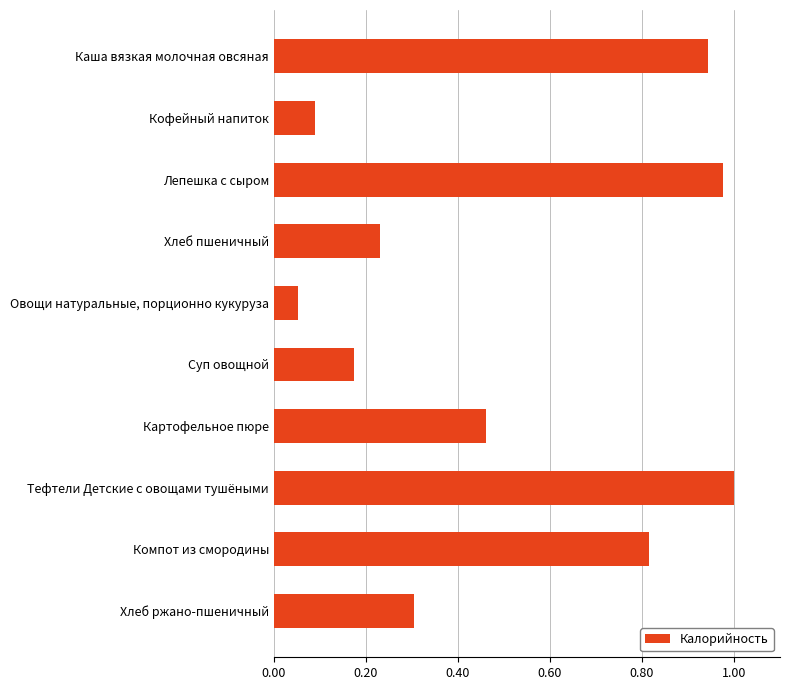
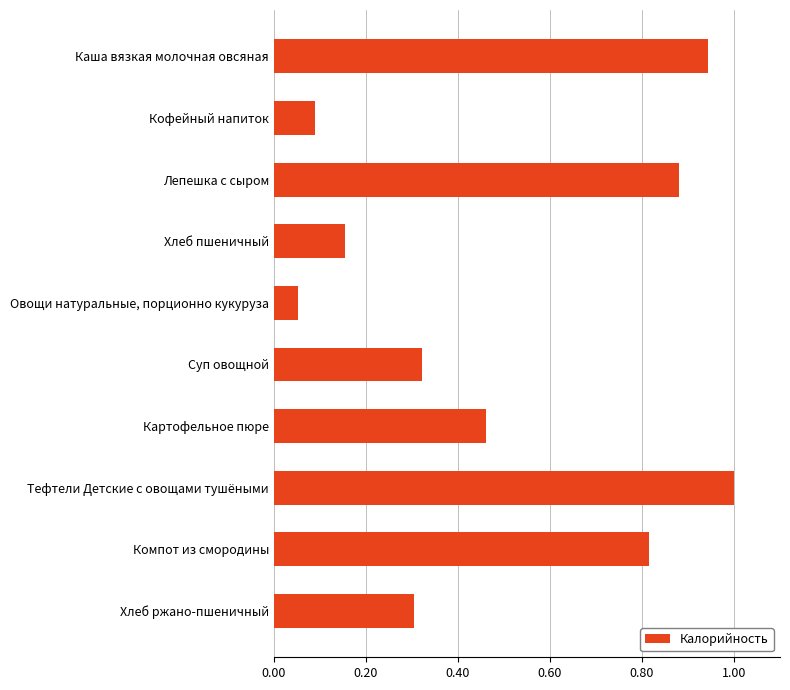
Лепешка с сыром: 0.98 -> 0.88
Хлеб пшеничный: 0.23 -> 0.16
Суп овощной: 0.17 -> 0.32
